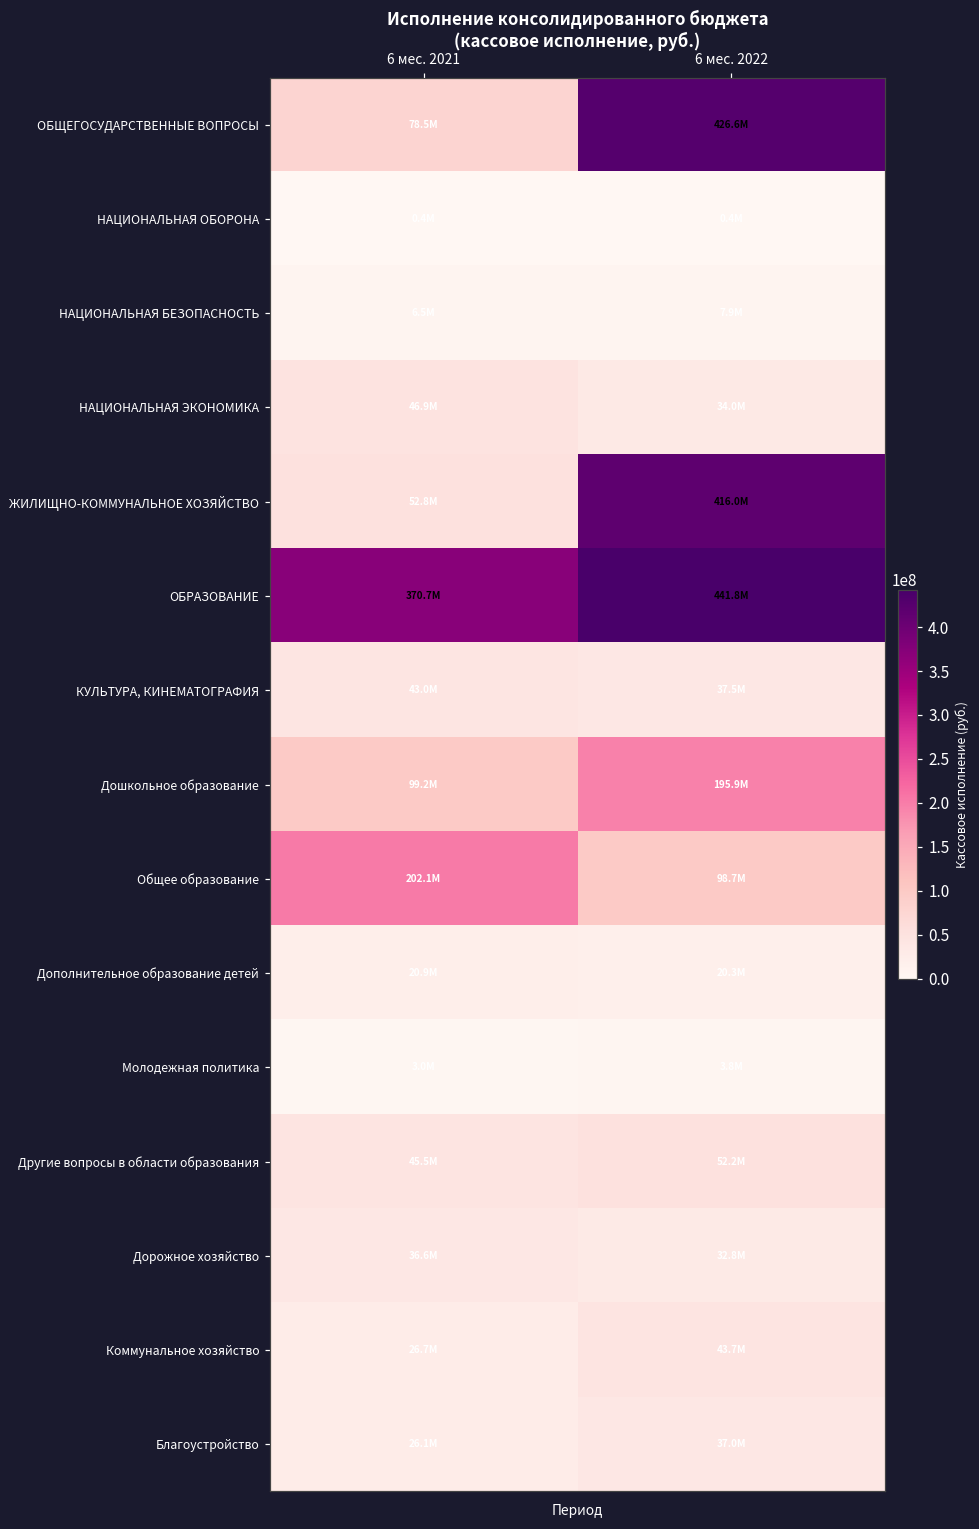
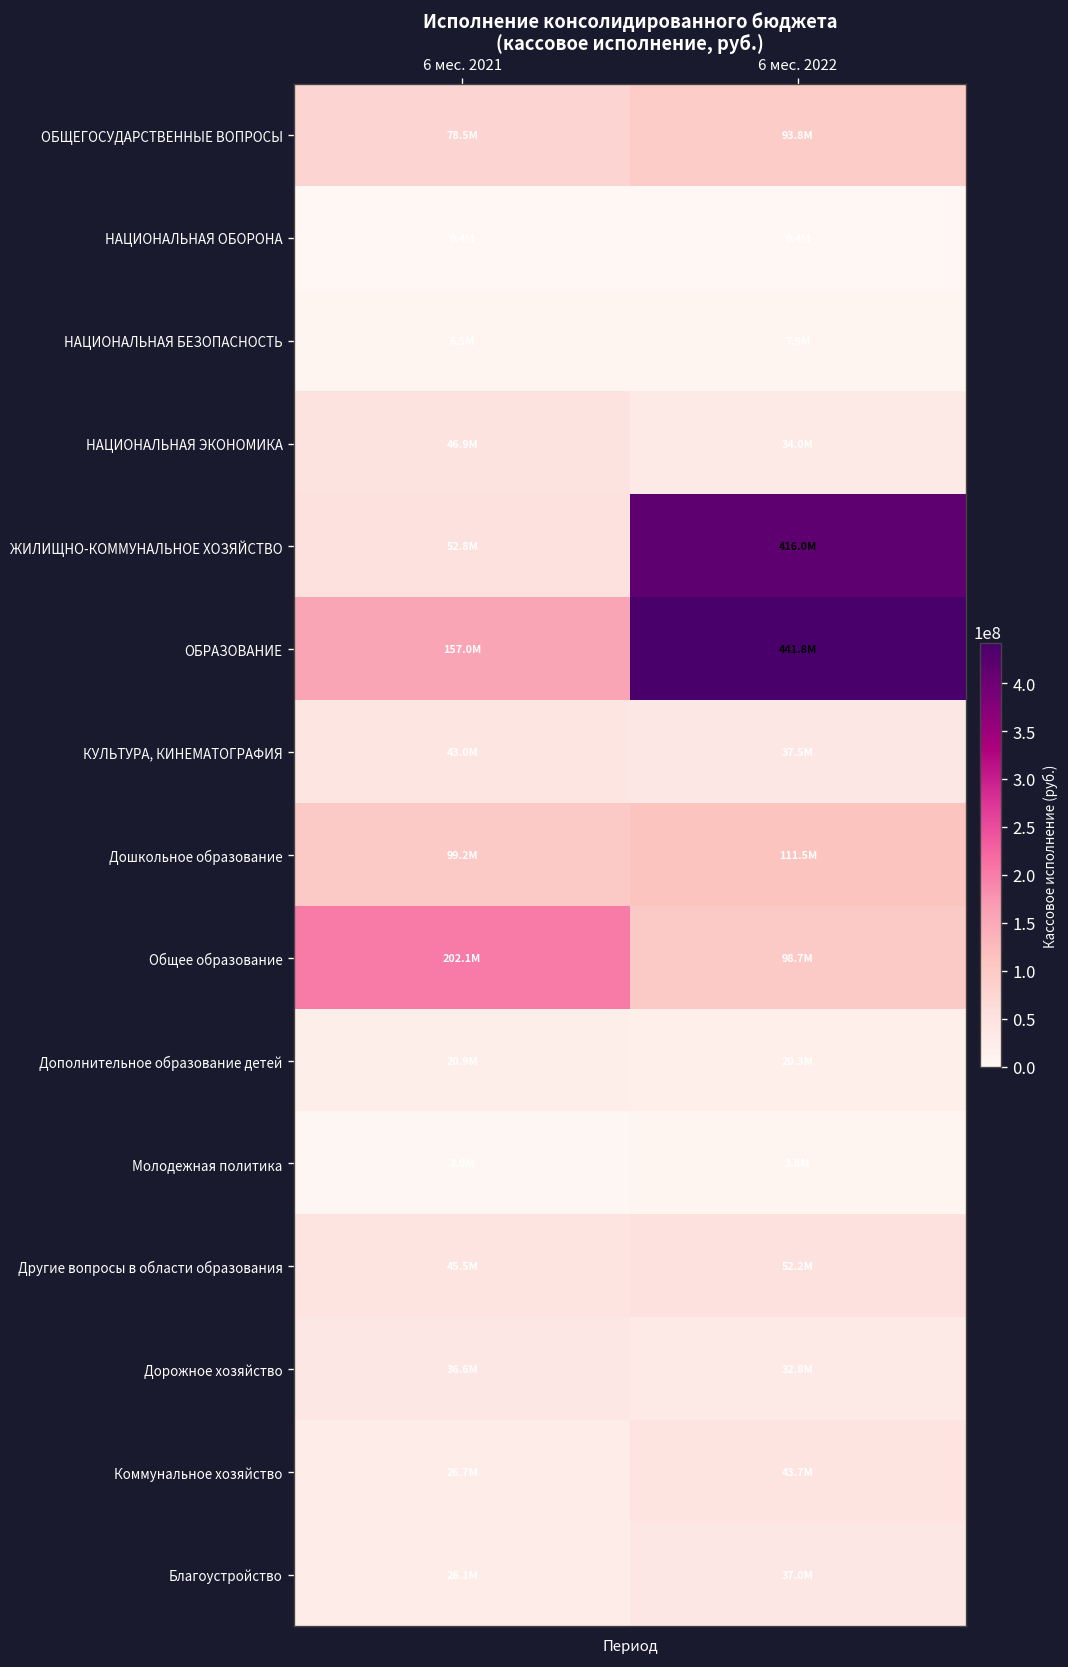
ОБЩЕГОСУДАРСТВЕННЫЕ ВОПРОСЫ, 6 мес. 2022: 426.6M -> 93.8M
ОБРАЗОВАНИЕ, 6 мес. 2021: 370.7M -> 157.0M
Дошкольное образование, 6 мес. 2022: 195.9M -> 111.5M
